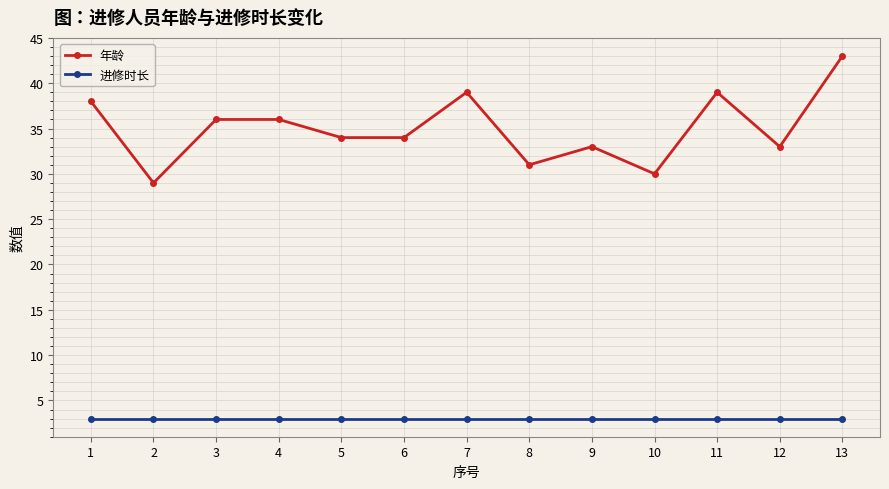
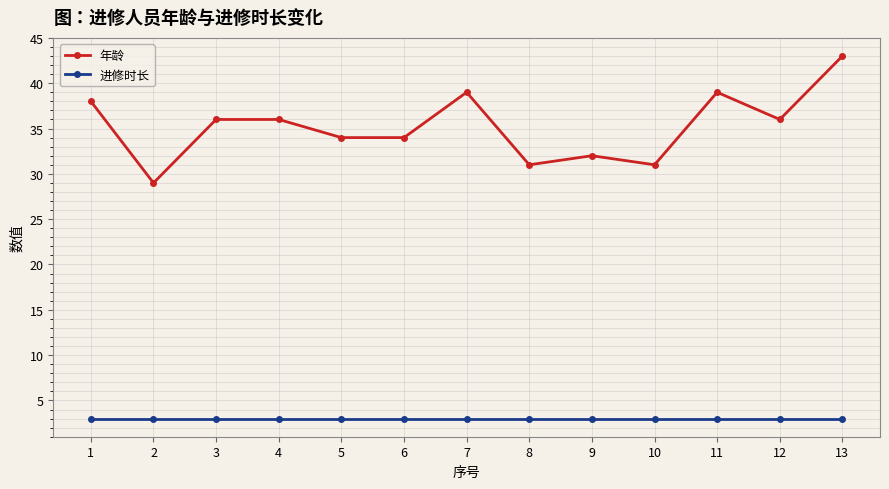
年龄, 9: 33 -> 32
年龄, 10: 30 -> 31
年龄, 12: 33 -> 36
